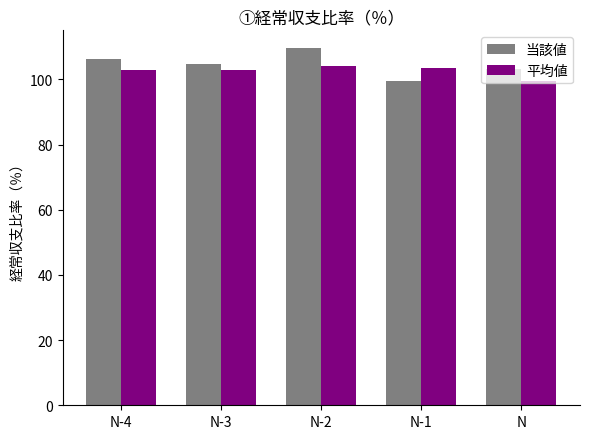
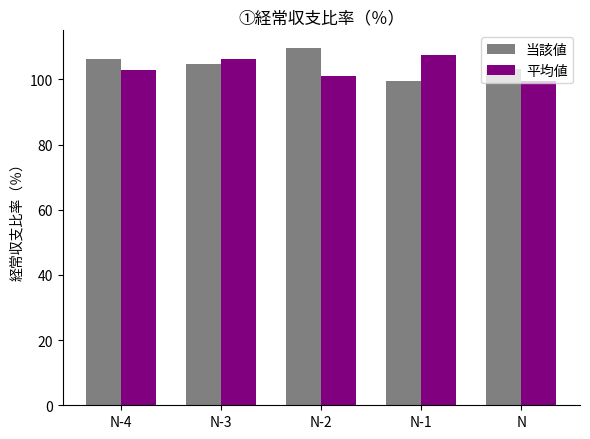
平均値, N-3: 103 -> 106
平均値, N-2: 104 -> 101
平均値, N-1: 104 -> 108
